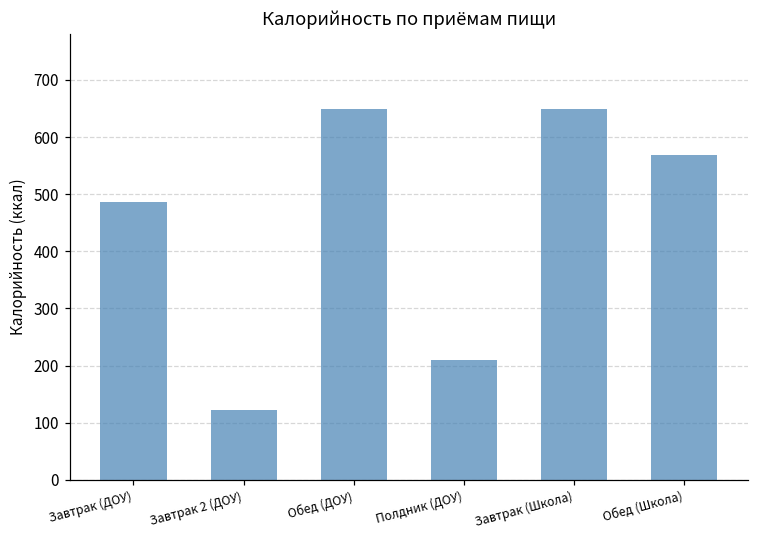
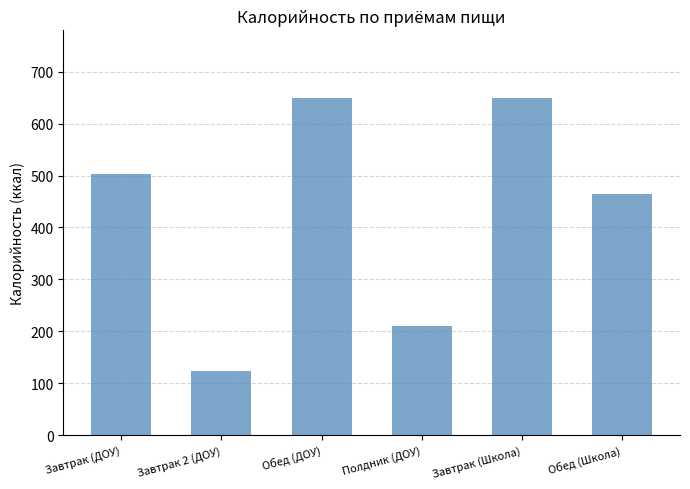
Завтрак (ДОУ): 490 -> 500
Обед (Школа): 570 -> 460
